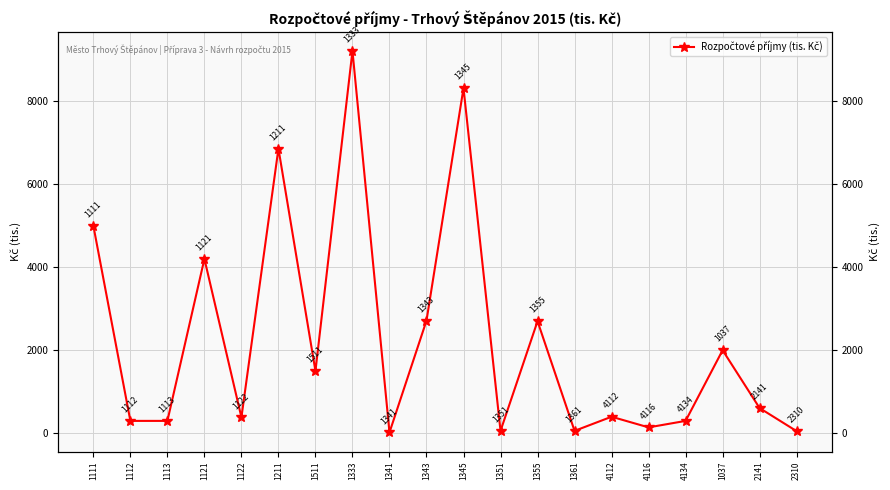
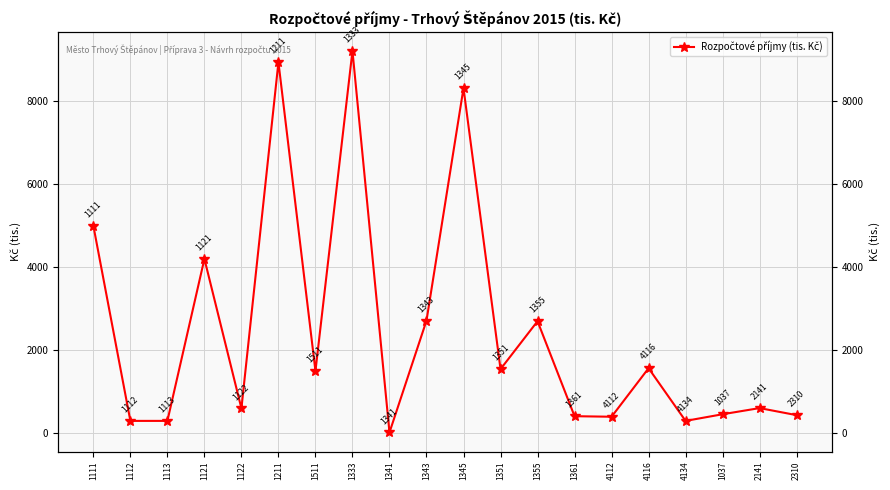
1122: 400 -> 600
1211: 6900 -> 8900
1351: 100 -> 1500
1361: 100 -> 400
4116: 100 -> 1600
1037: 2000 -> 500
2310: 100 -> 400
